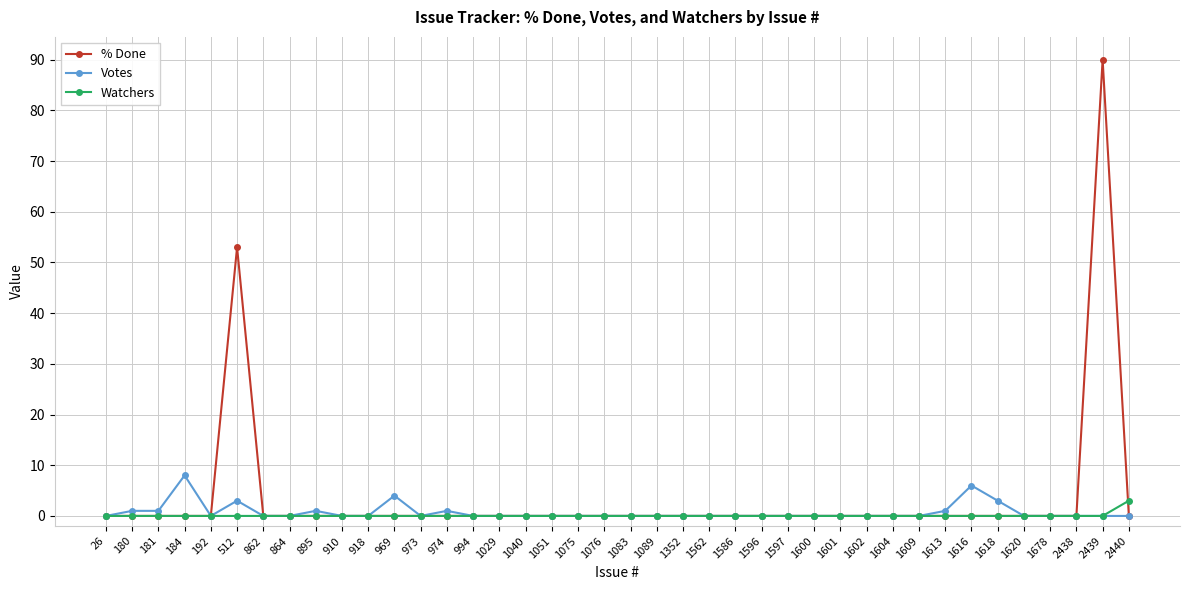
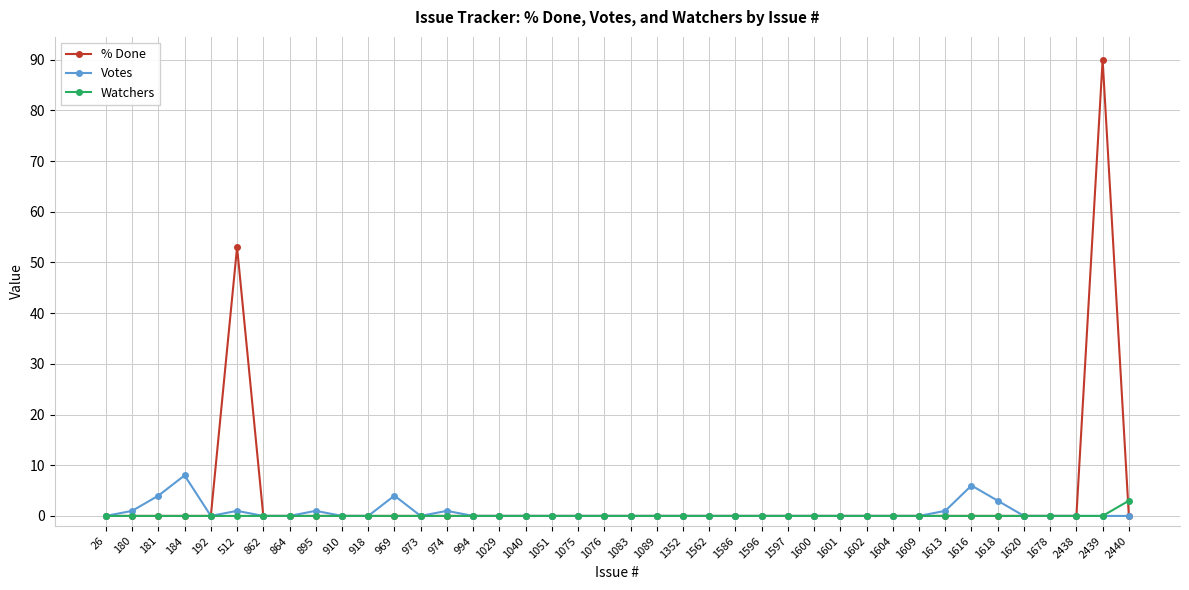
Votes, 181: 1 -> 4
Votes, 512: 3 -> 1
